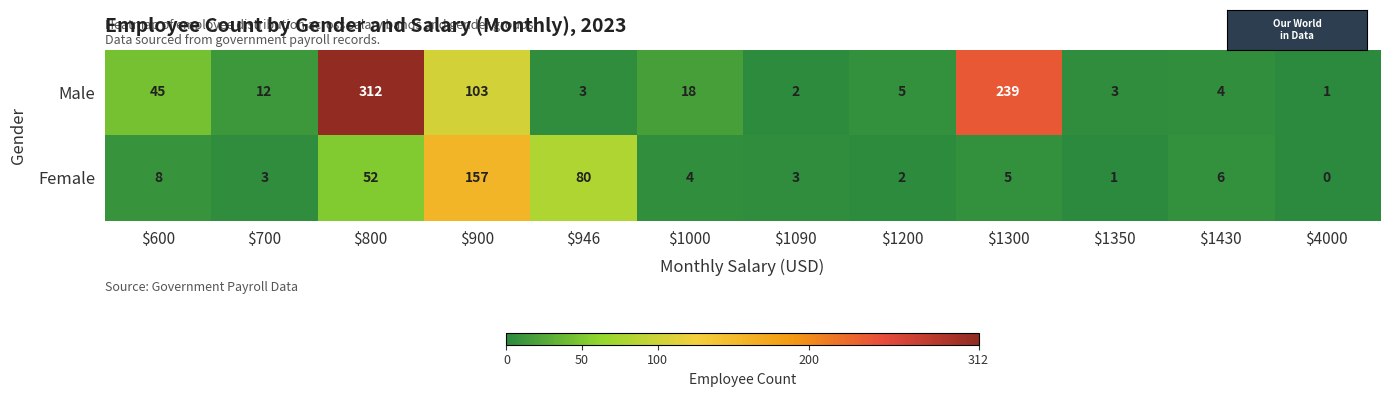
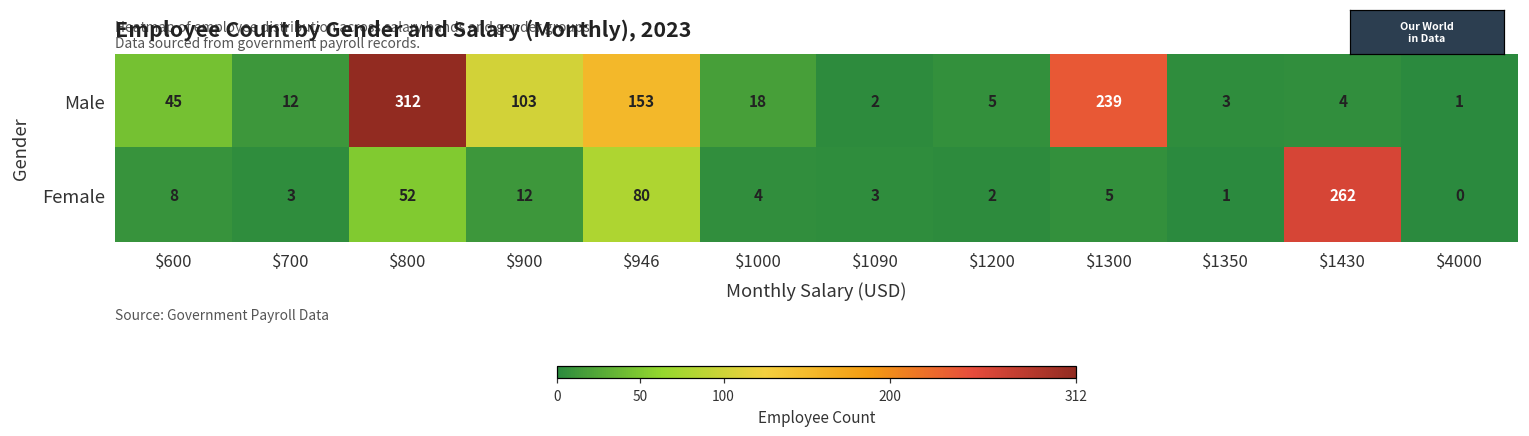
Male, $946: 3 -> 153
Female, $900: 157 -> 12
Female, $1430: 6 -> 262
